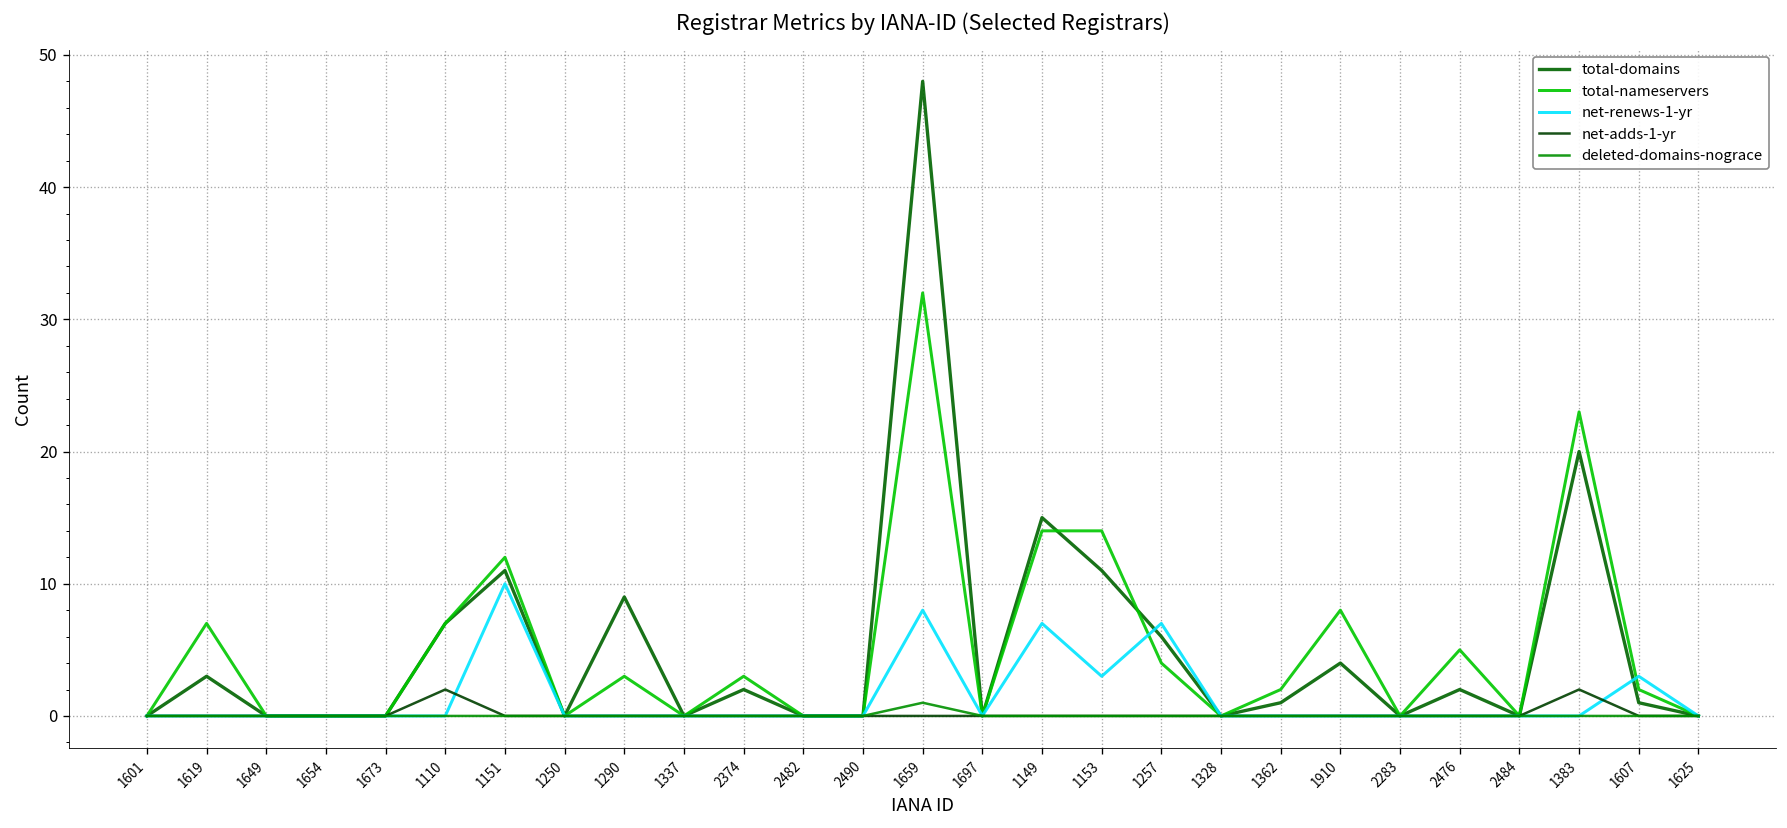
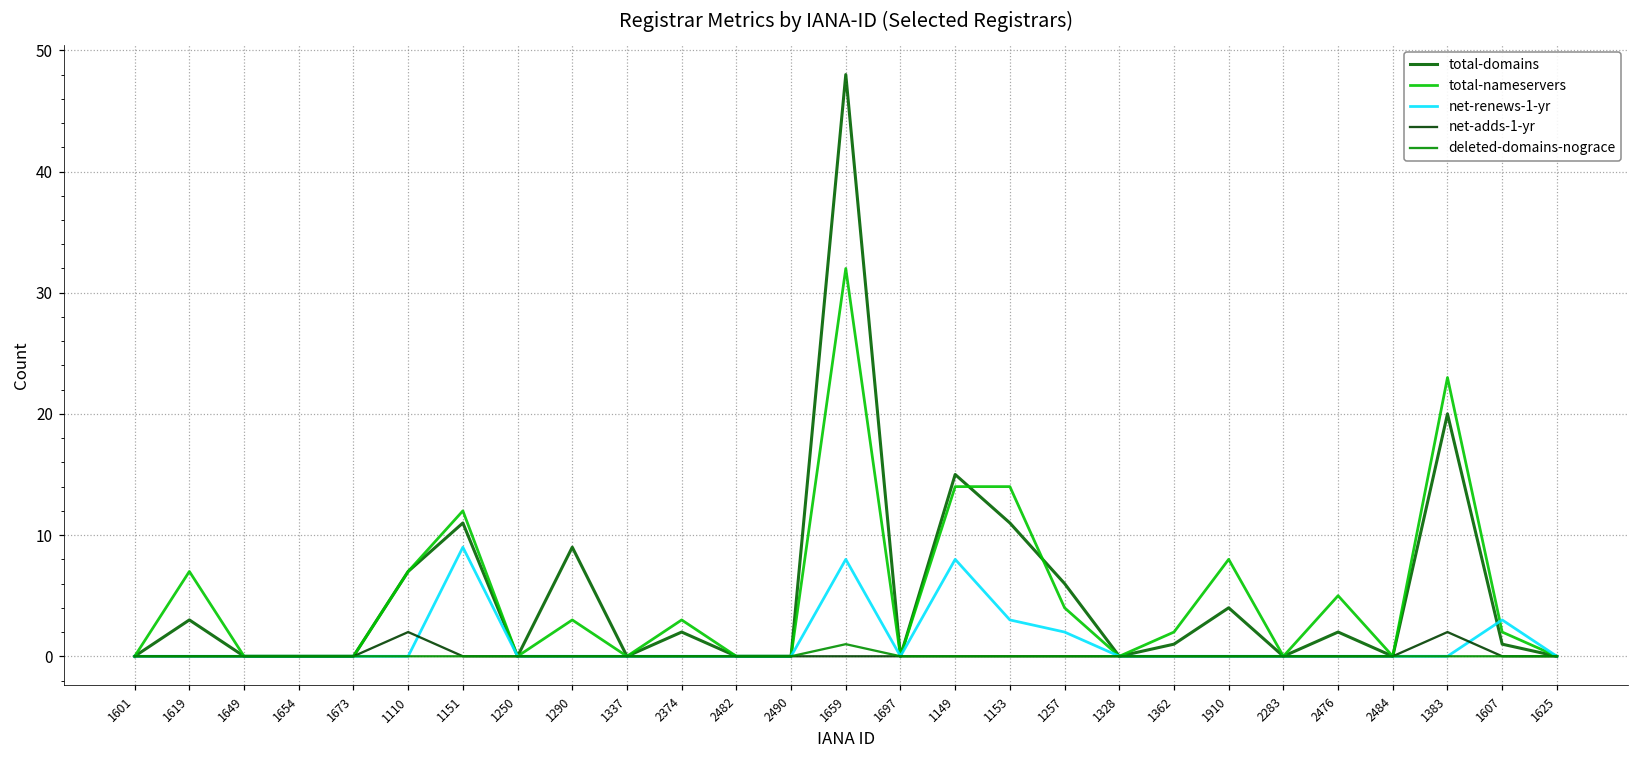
net-renews-1-yr, 1151: 10 -> 9
net-renews-1-yr, 1149: 7 -> 8
net-renews-1-yr, 1257: 7 -> 2
